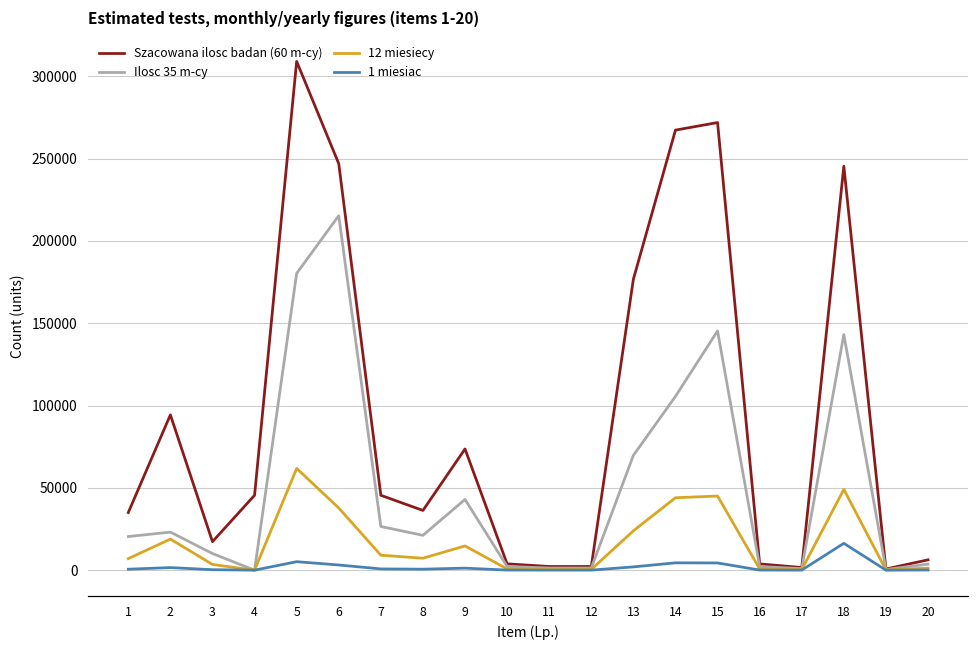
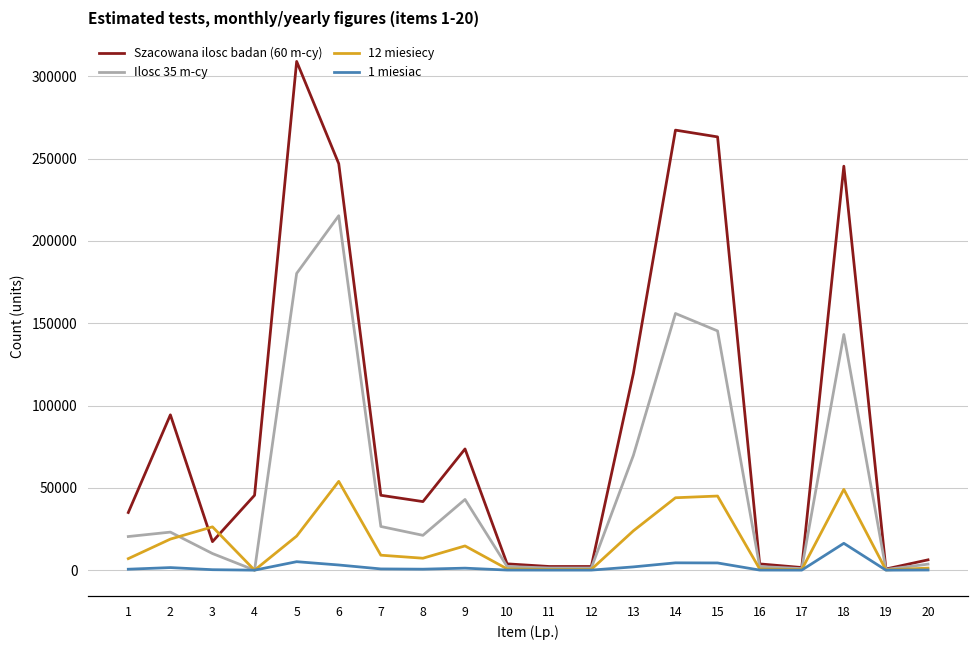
12 miesiecy, 3: 3000 -> 26000
12 miesiecy, 5: 62000 -> 21000
12 miesiecy, 6: 38000 -> 54000
Szacowana ilosc badan (60 m-cy), 8: 36000 -> 42000
Szacowana ilosc badan (60 m-cy), 13: 177000 -> 120000
Ilosc 35 m-cy, 14: 106000 -> 156000
Szacowana ilosc badan (60 m-cy), 15: 272000 -> 263000
